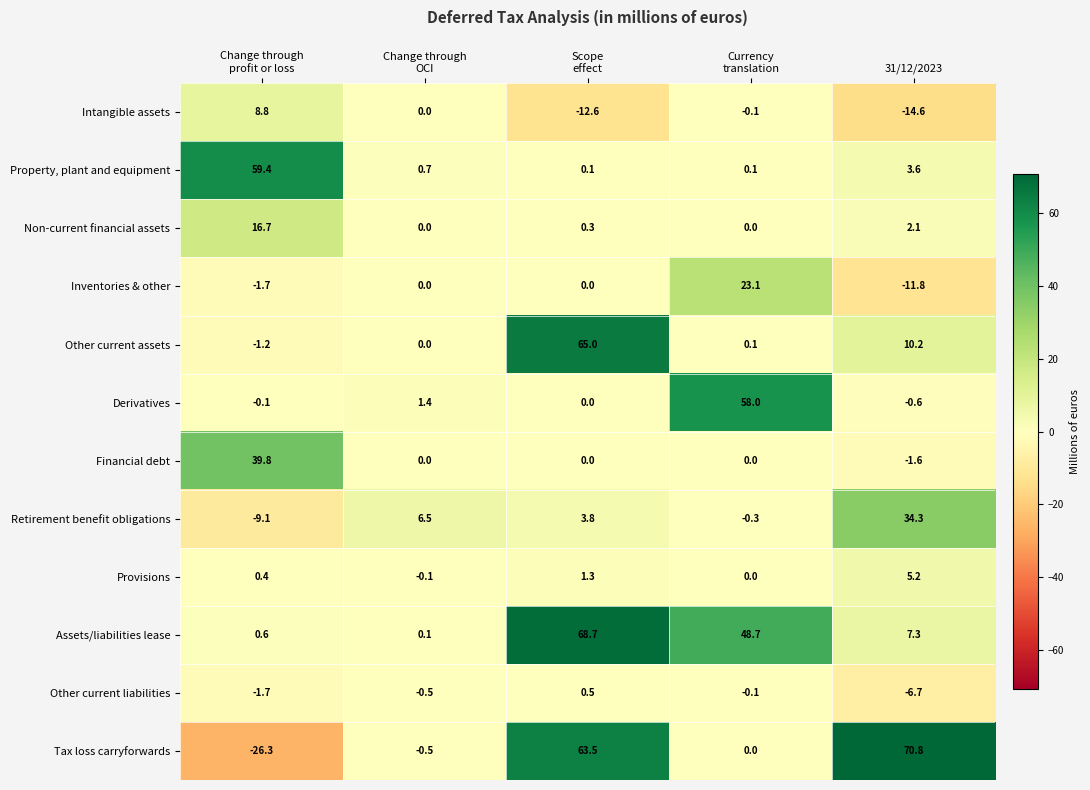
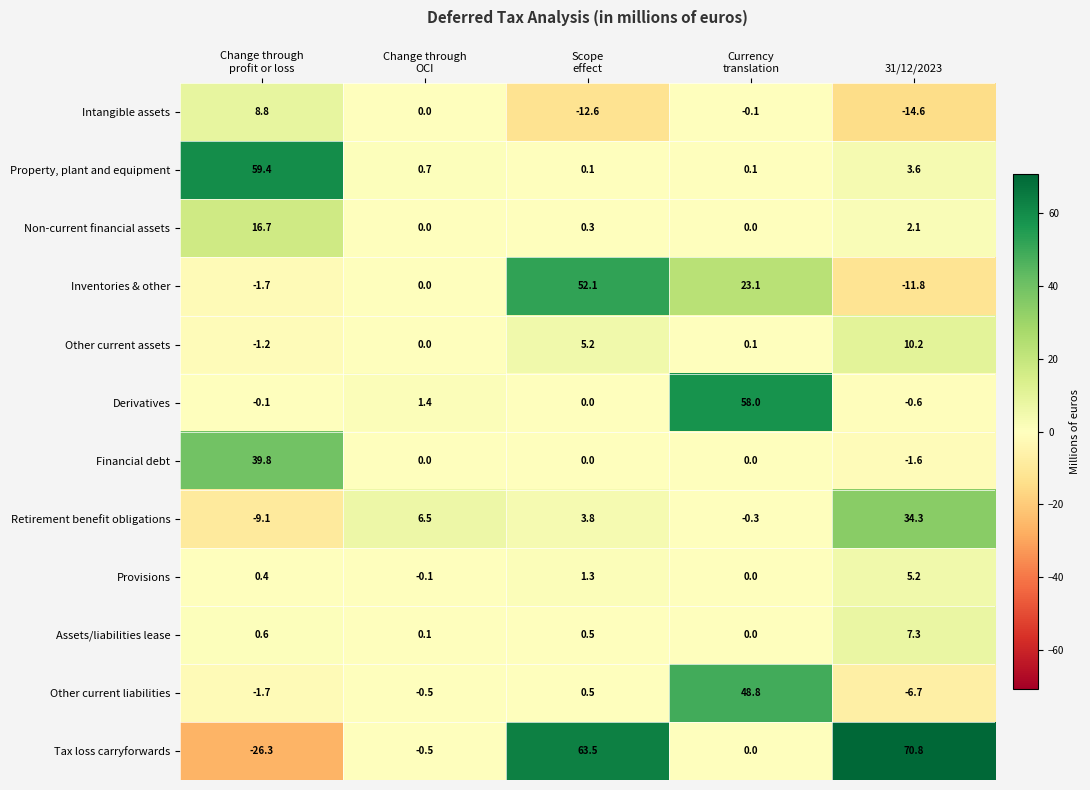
Inventories & other, Scope effect: 0.0 -> 52.1
Other current assets, Scope effect: 65.0 -> 5.2
Assets/liabilities lease, Scope effect: 68.7 -> 0.5
Assets/liabilities lease, Currency translation: 48.7 -> 0.0
Other current liabilities, Currency translation: -0.1 -> 48.8
